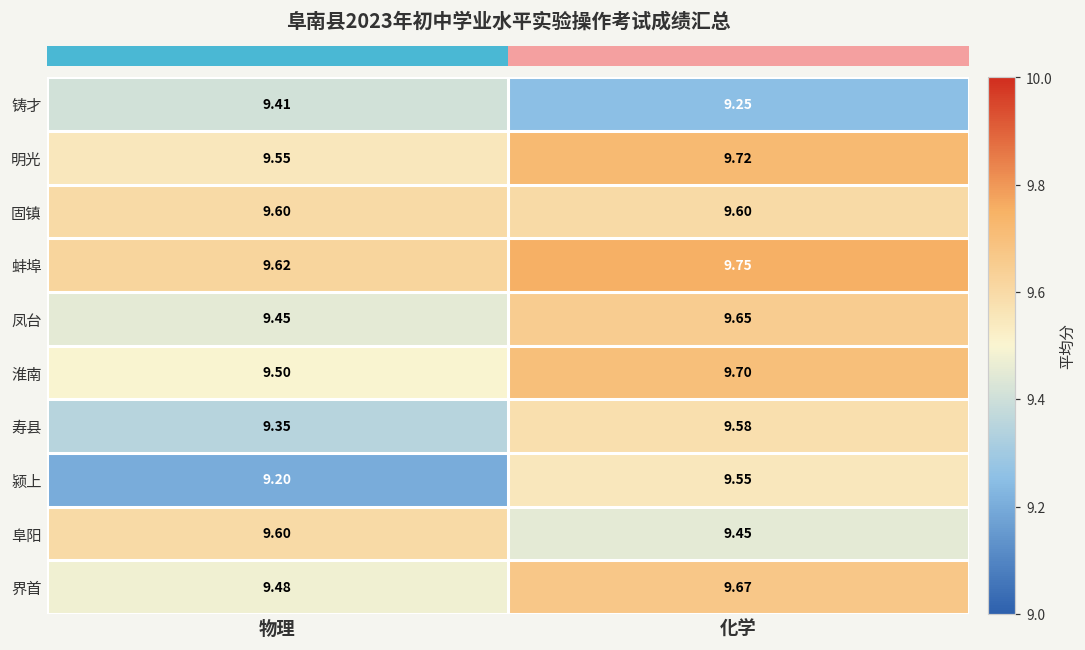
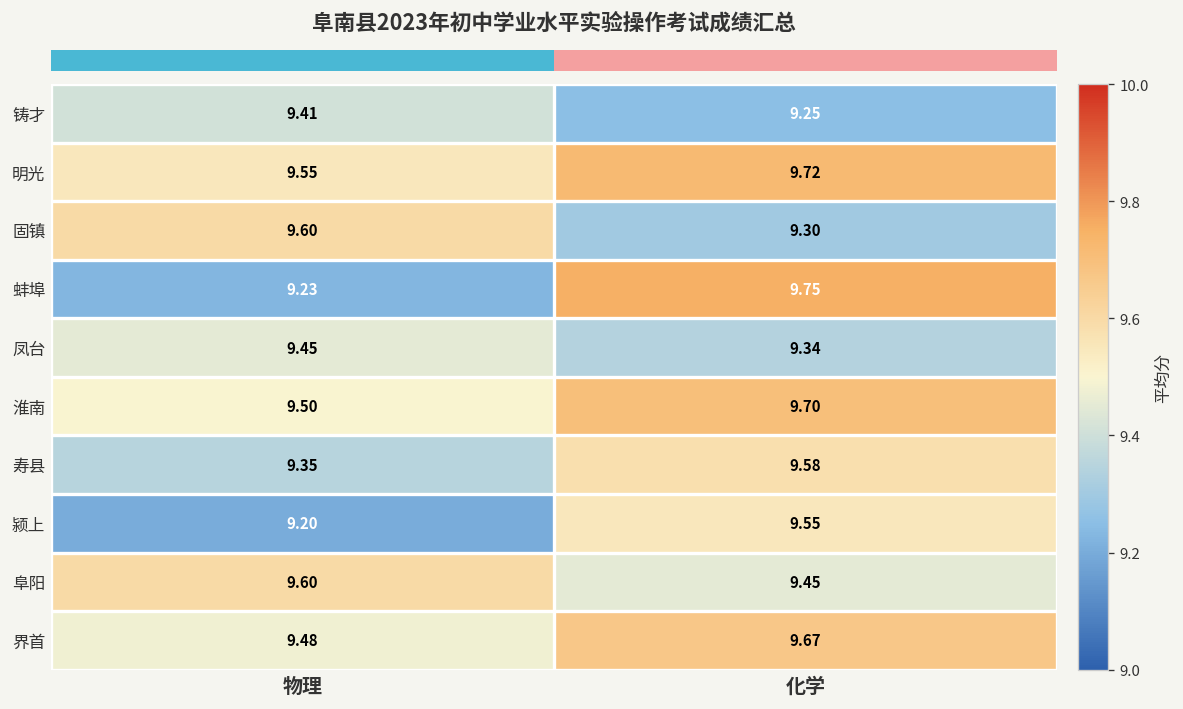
固镇, 化学: 9.60 -> 9.30
蚌埠, 物理: 9.62 -> 9.23
凤台, 化学: 9.65 -> 9.34
